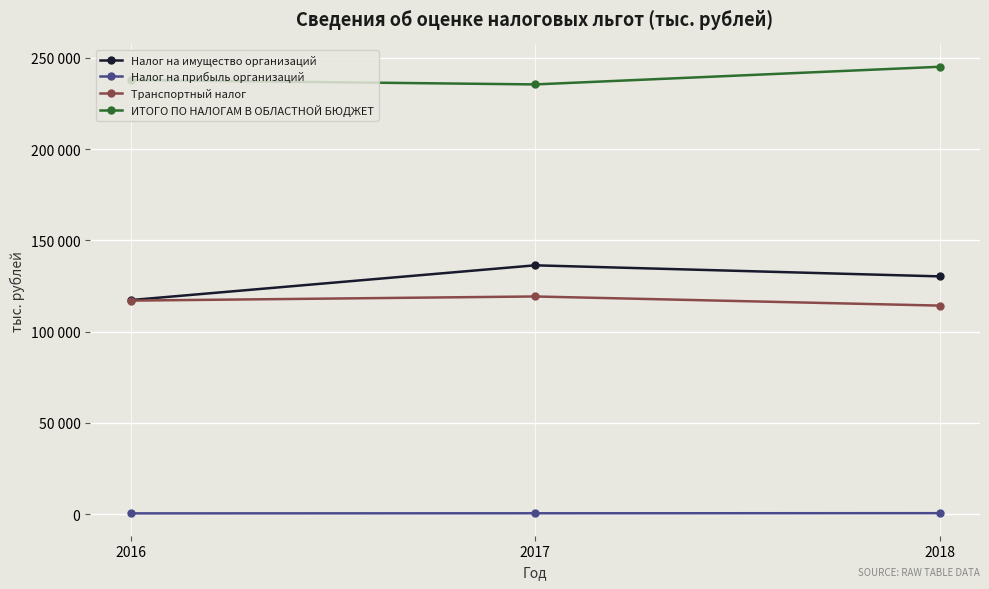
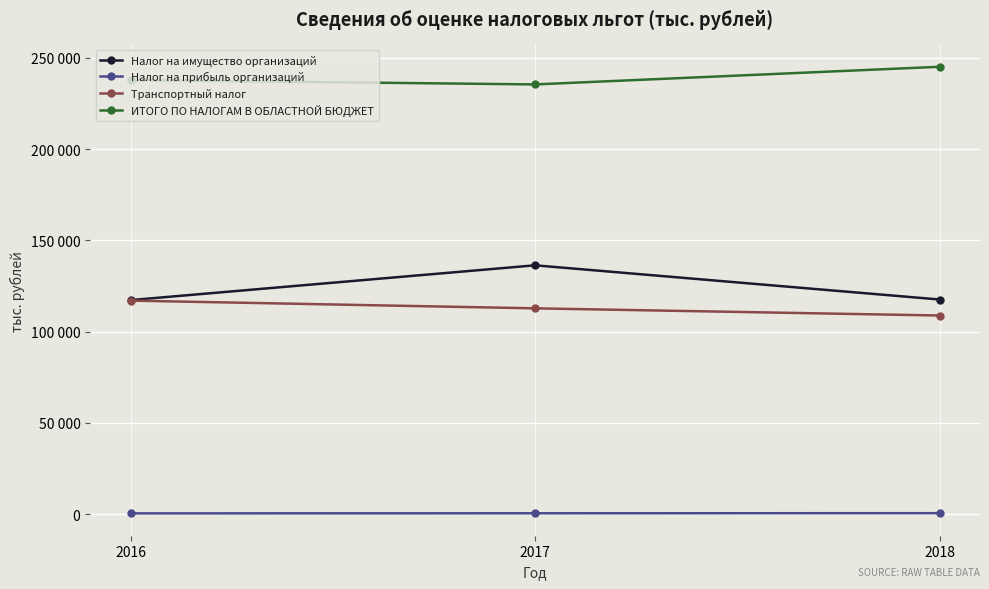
Транспортный налог, 2017: 119000 -> 113000
Налог на имущество организаций, 2018: 130000 -> 118000
Транспортный налог, 2018: 114000 -> 109000
